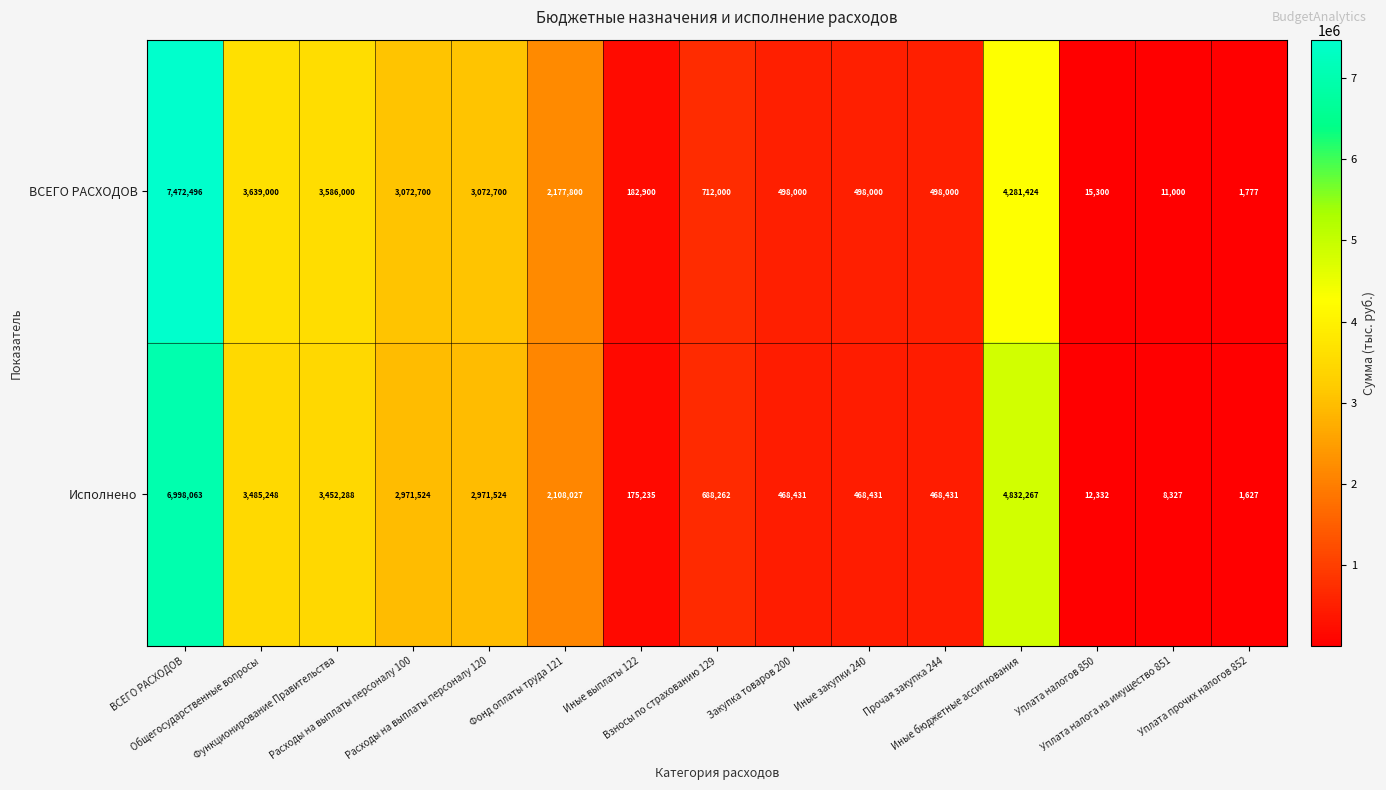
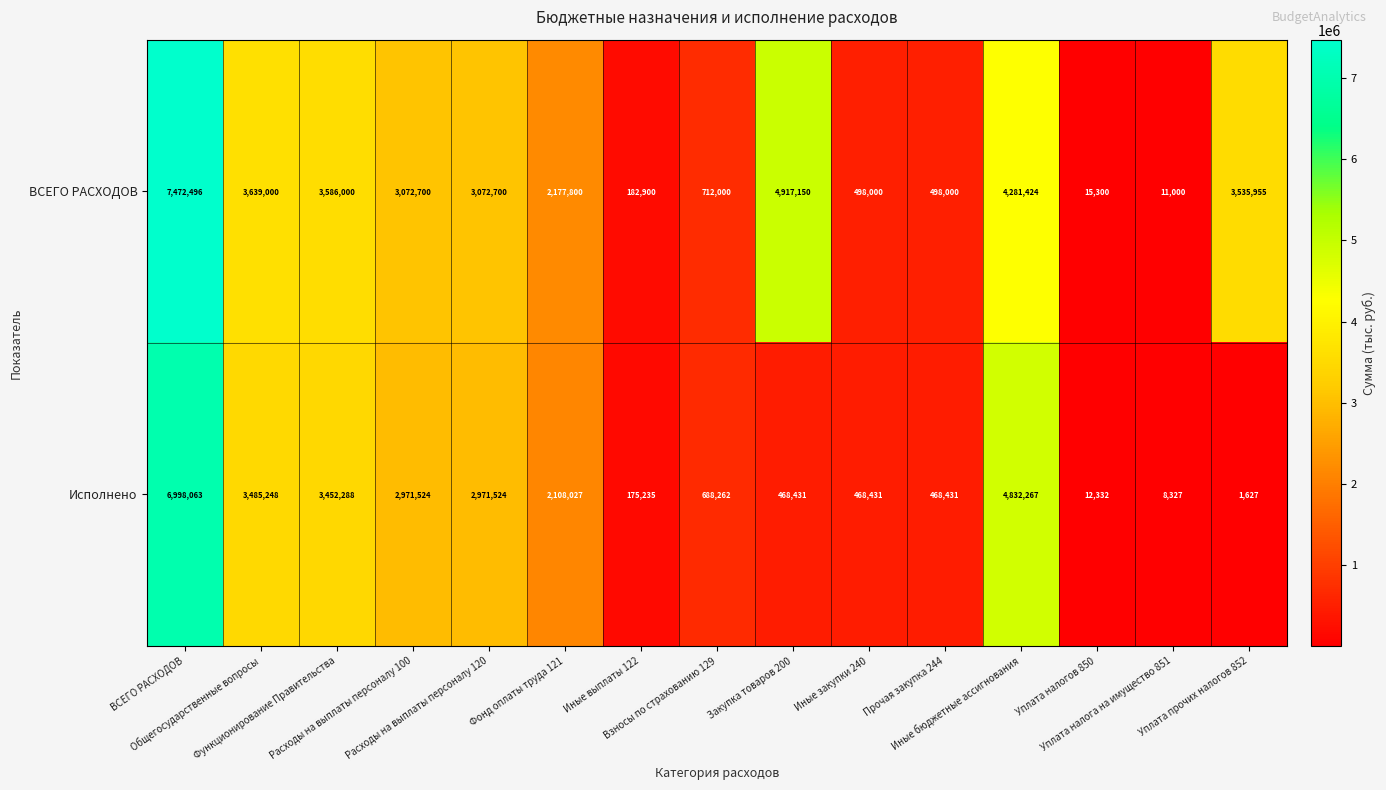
ВСЕГО РАСХОДОВ, Закупка товаров 200: 498,000 -> 4,917,150
ВСЕГО РАСХОДОВ, Уплата прочих налогов 852: 1,777 -> 3,535,955
